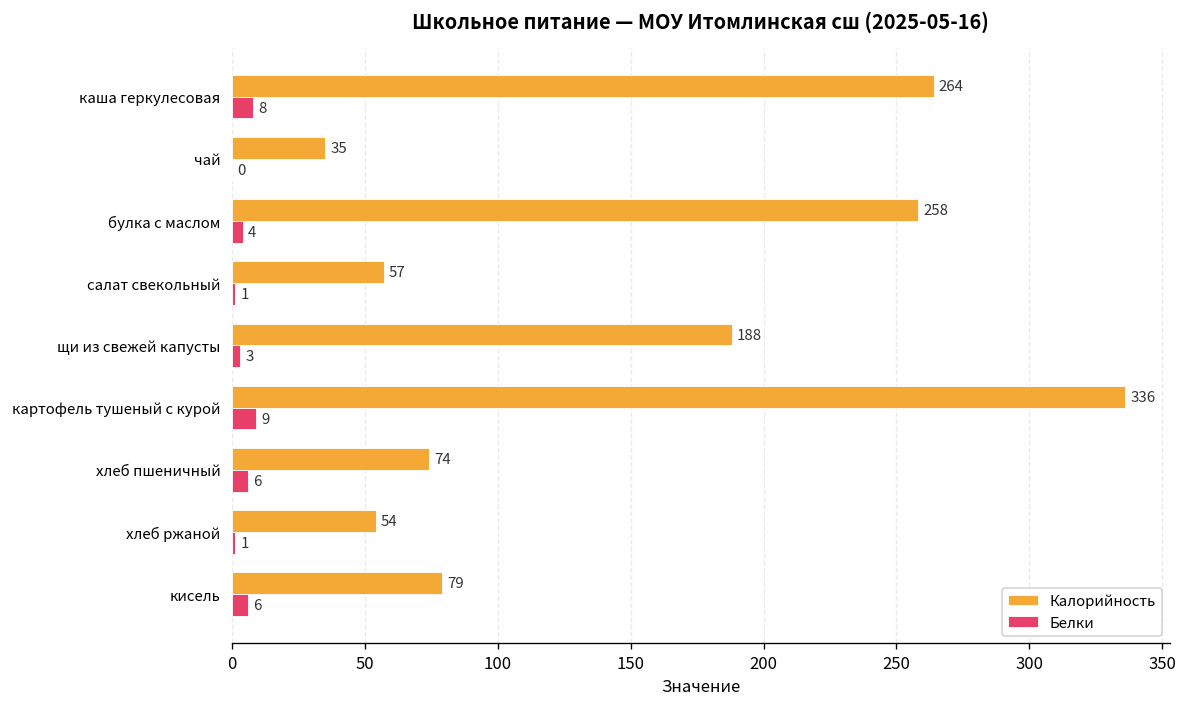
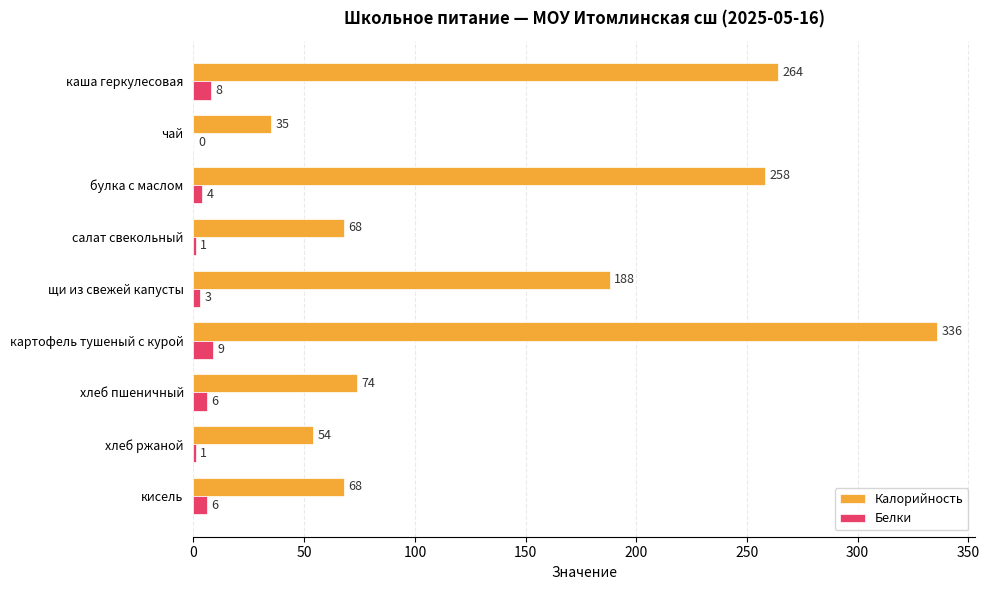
Калорийность, салат свекольный: 57 -> 68
Калорийность, кисель: 79 -> 68
